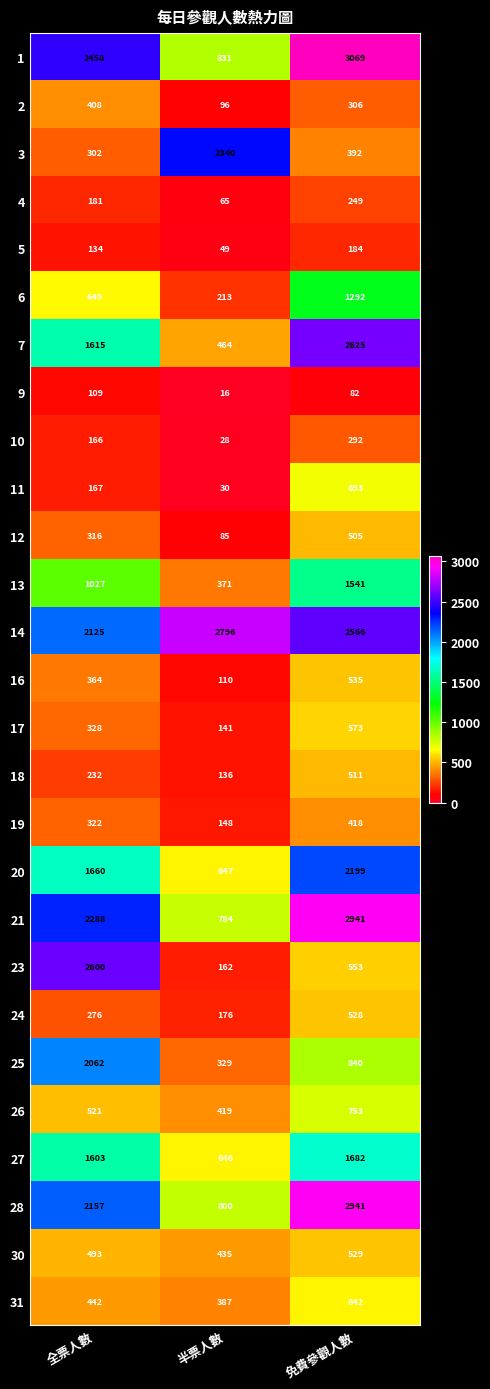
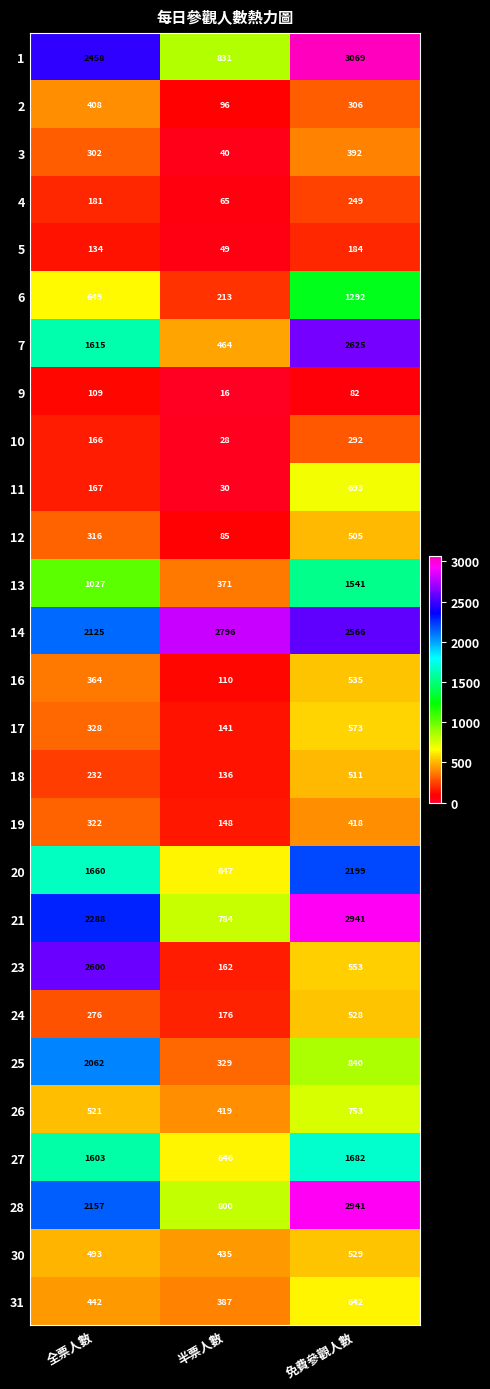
3, 半票人數: 2340 -> 40
